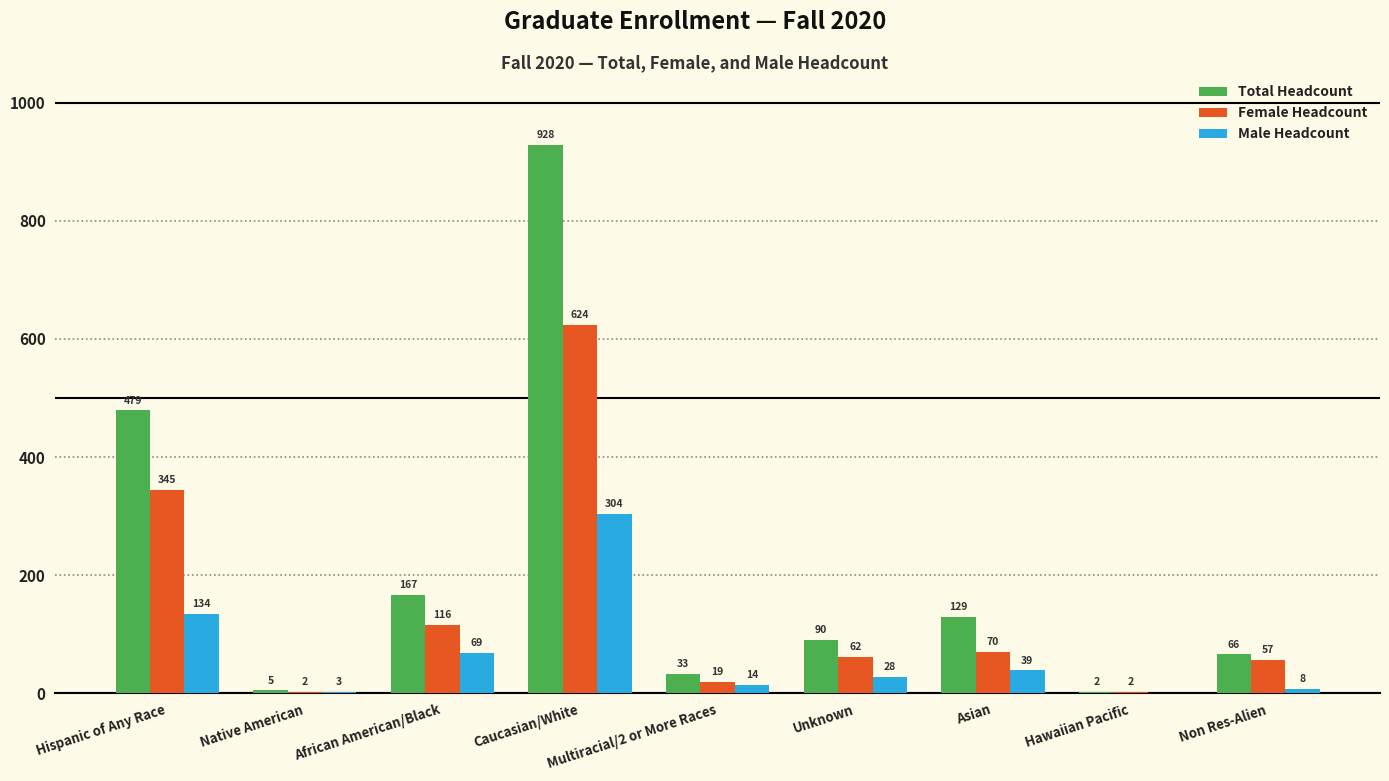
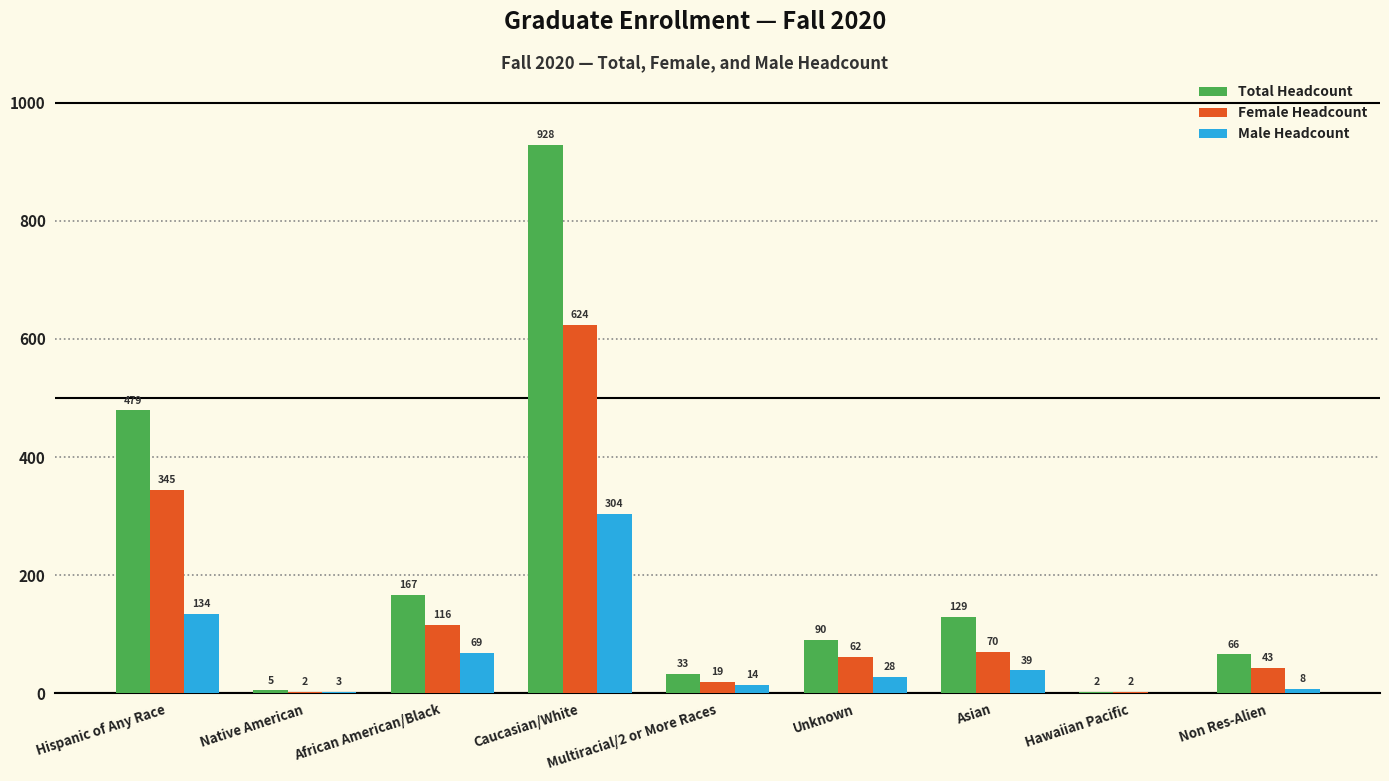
Female Headcount, Non Res-Alien: 57 -> 43
